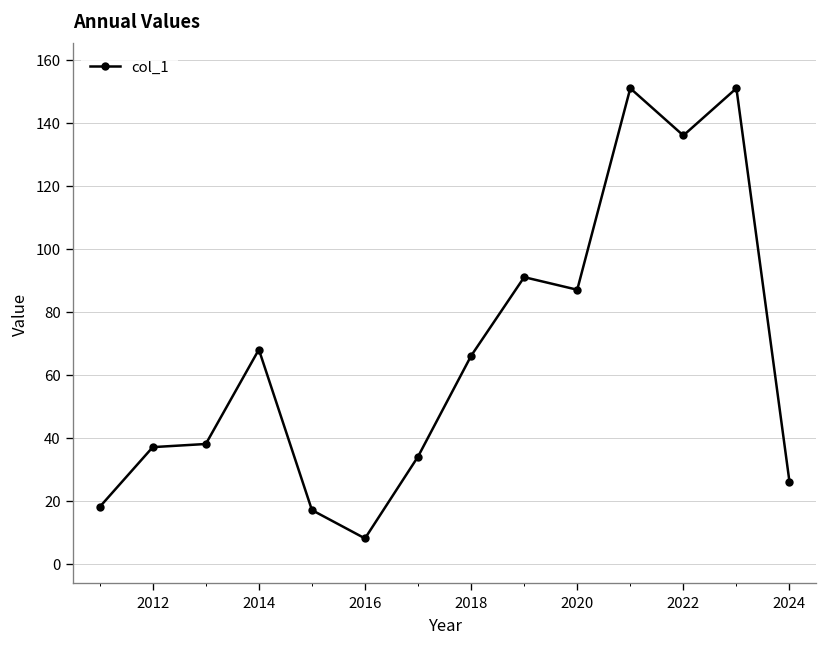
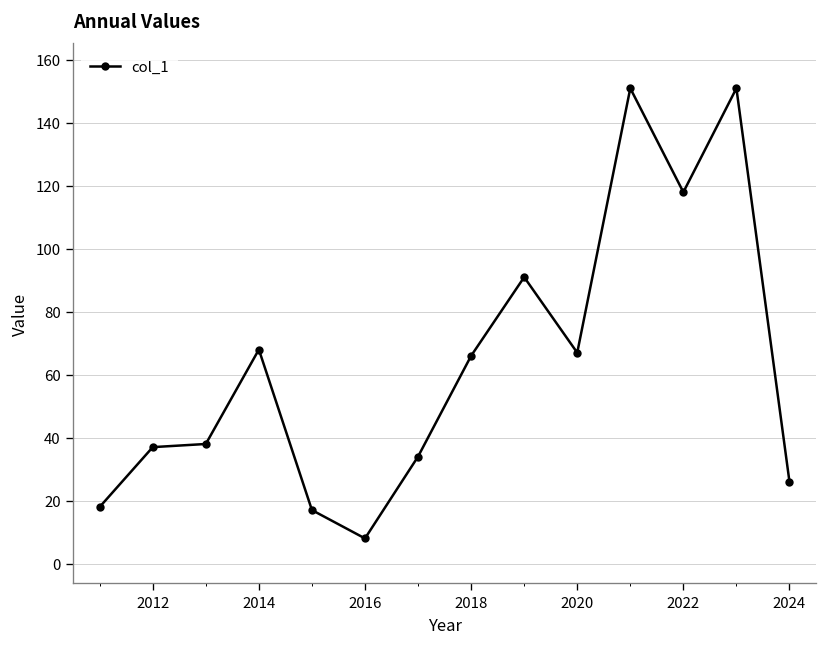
2020: 87 -> 67
2022: 136 -> 118
